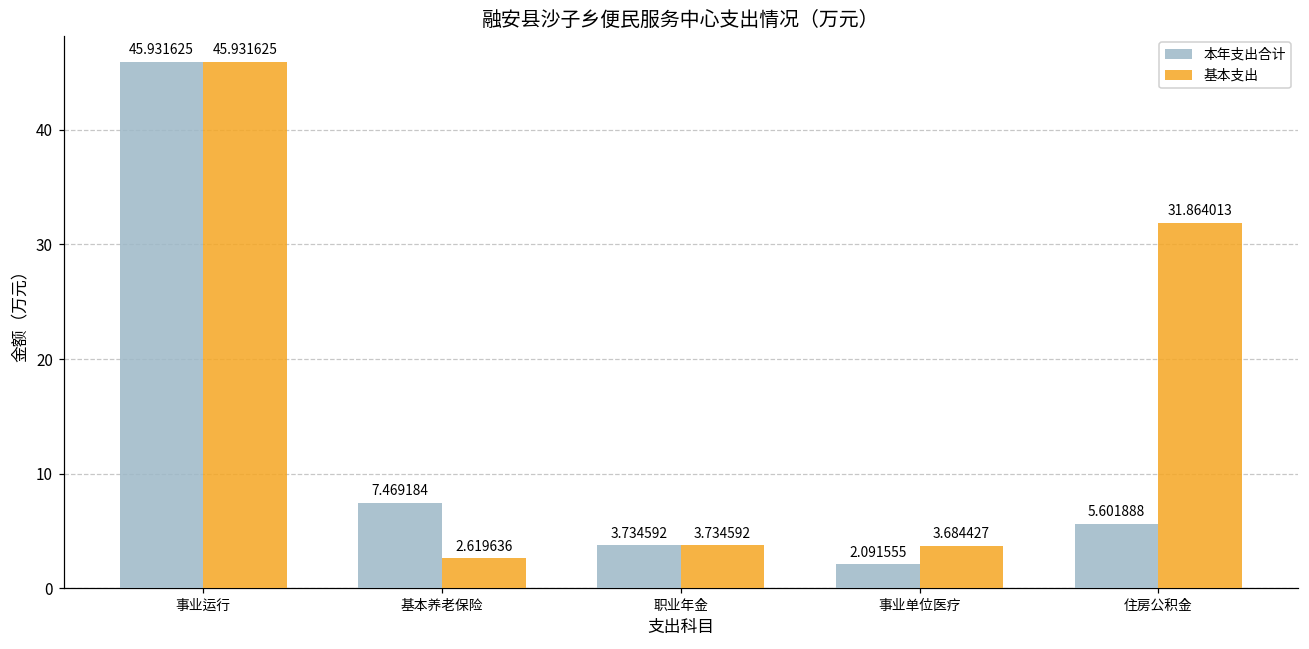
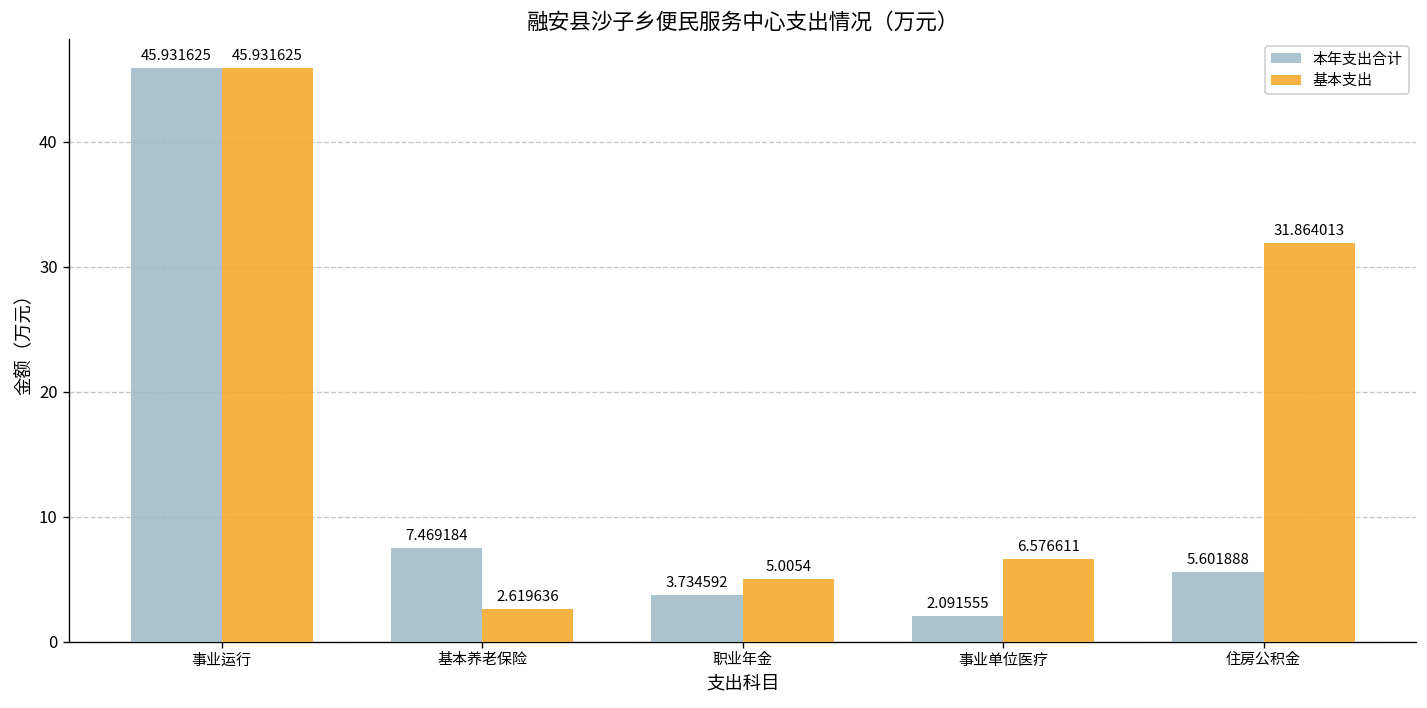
基本支出, 职业年金: 3.734592 -> 5.0054
基本支出, 事业单位医疗: 3.684427 -> 6.576611
